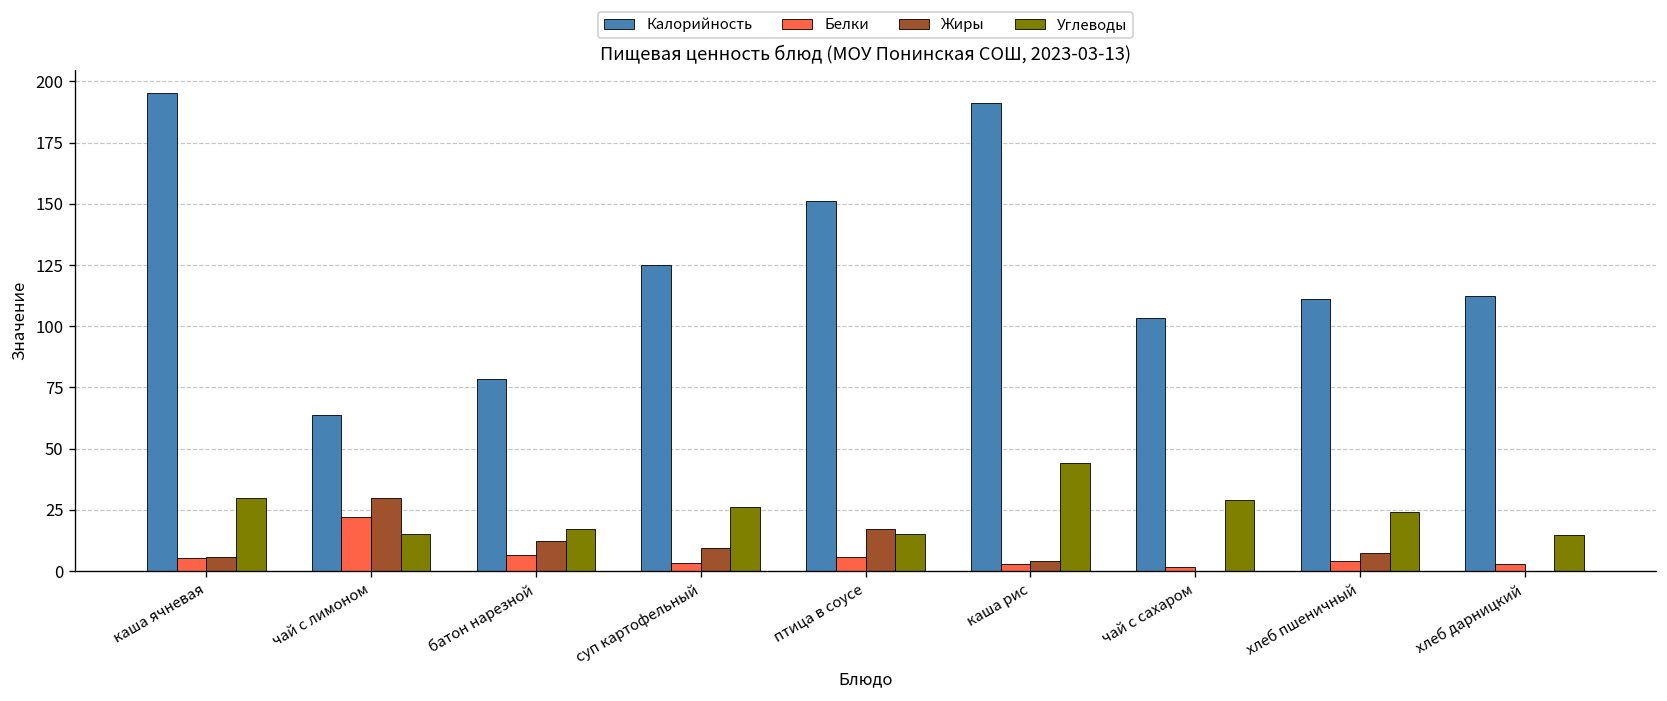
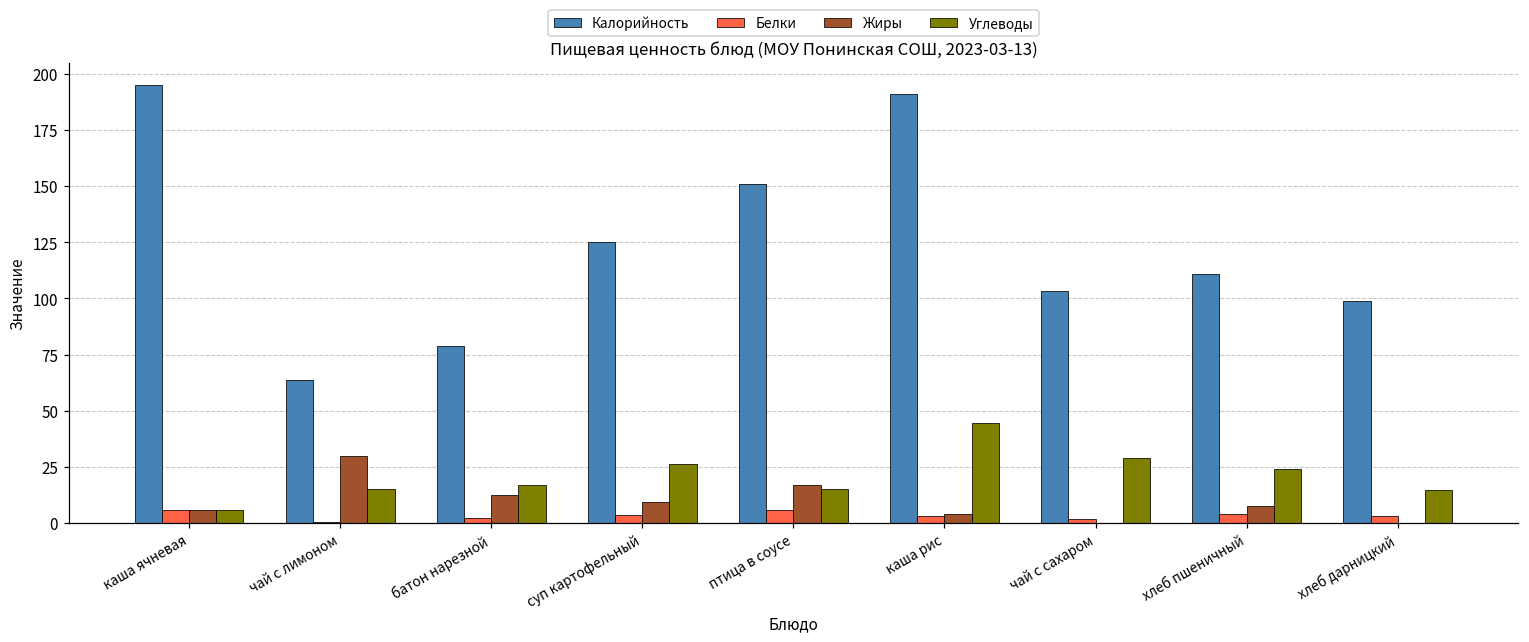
Углеводы, каша ячневая: 30 -> 6
Белки, чай с лимоном: 22 -> 0
Белки, батон нарезной: 7 -> 2
Калорийность, хлеб дарницкий: 112 -> 99
